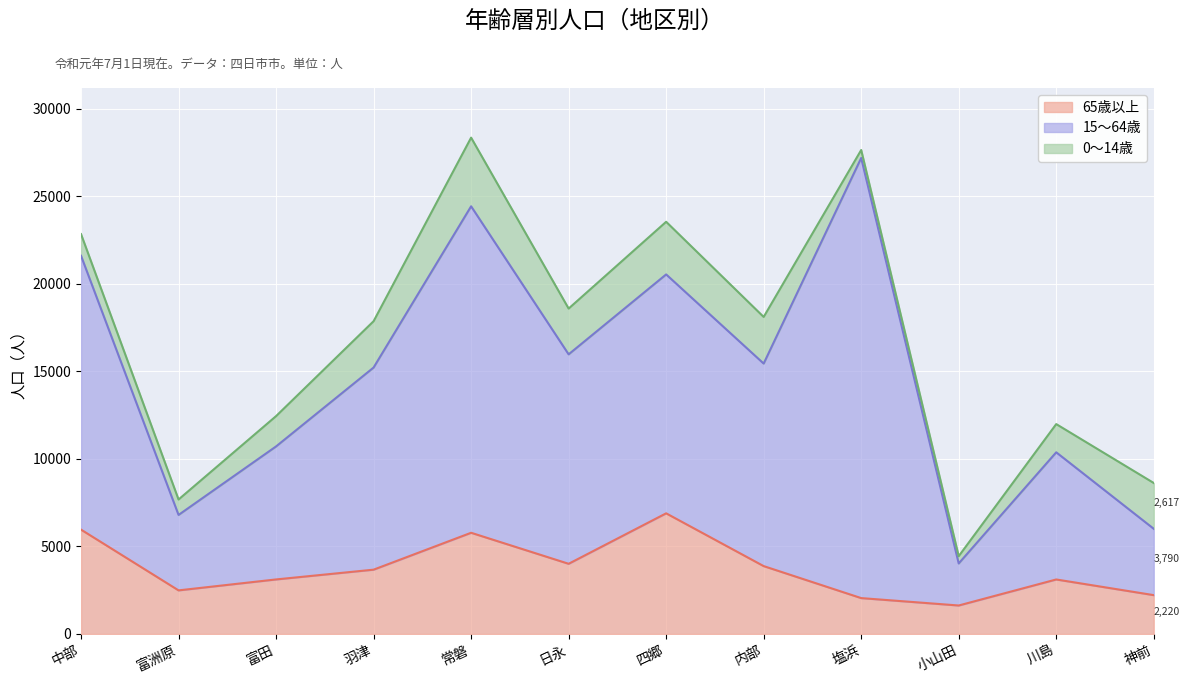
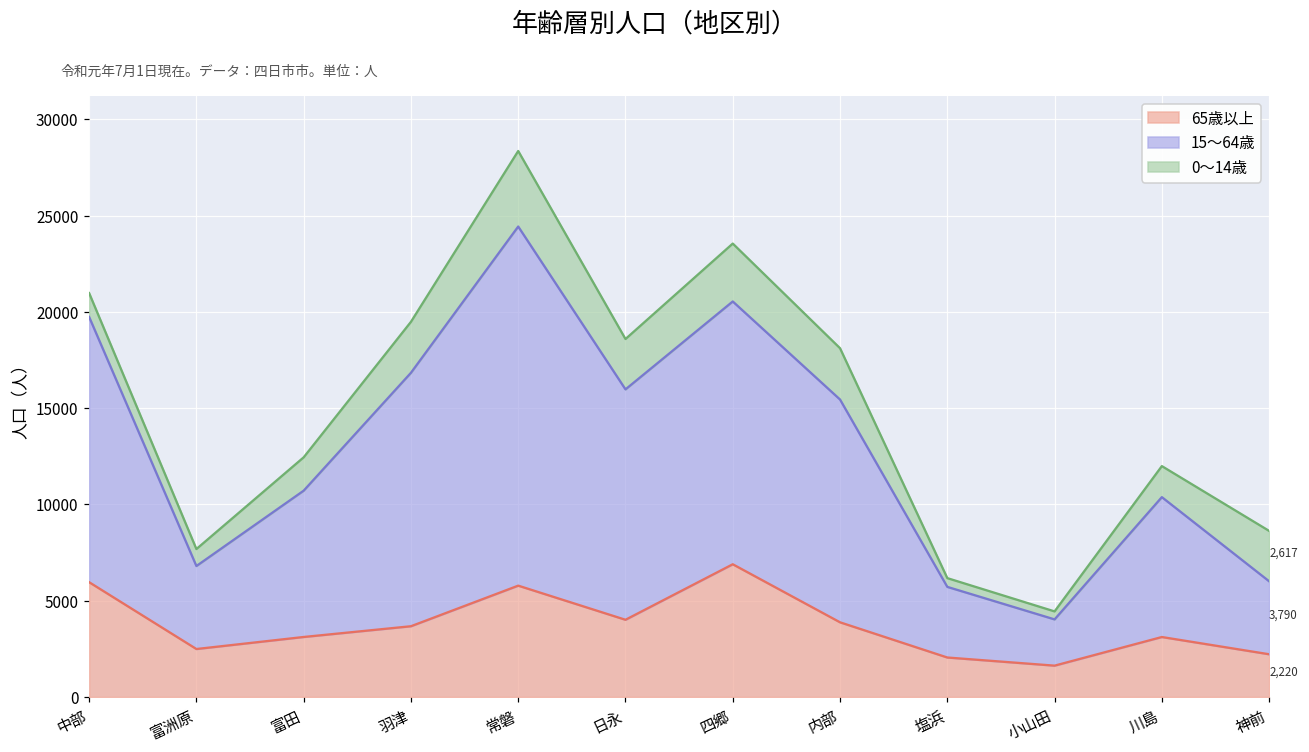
15～64歳, 中部: 15600 -> 13800
15～64歳, 羽津: 11500 -> 13200
15～64歳, 塩浜: 25100 -> 3700
